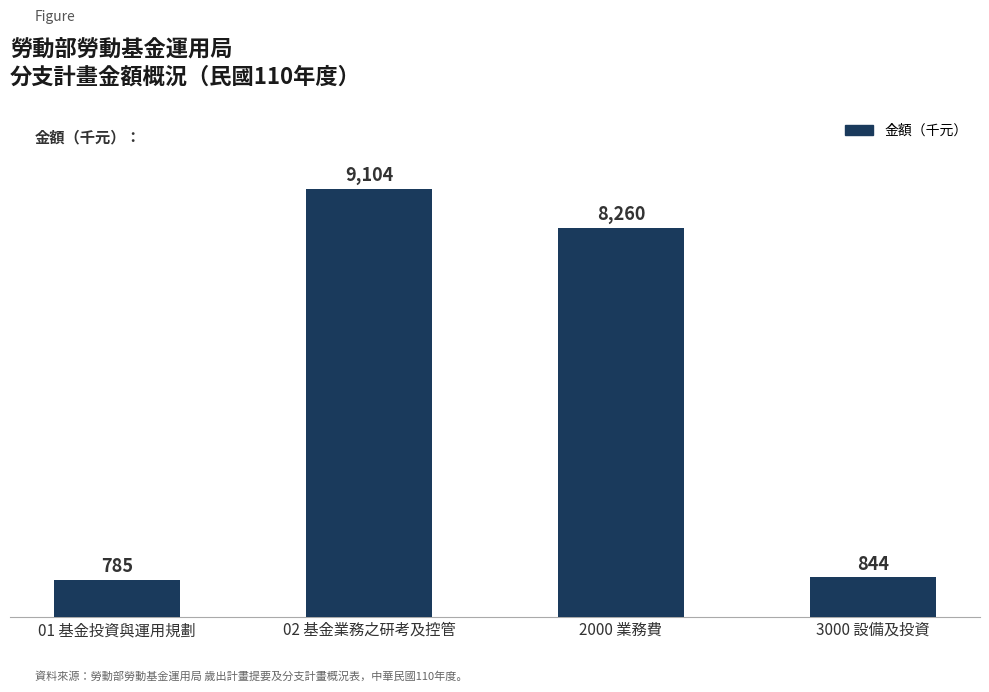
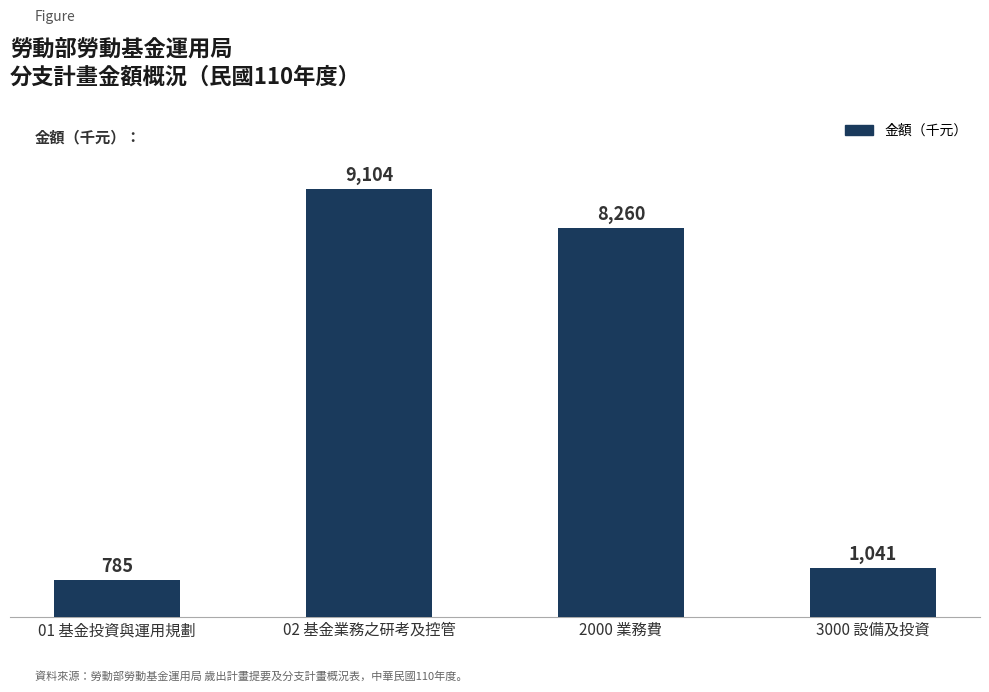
3000 設備及投資: 844 -> 1,041
